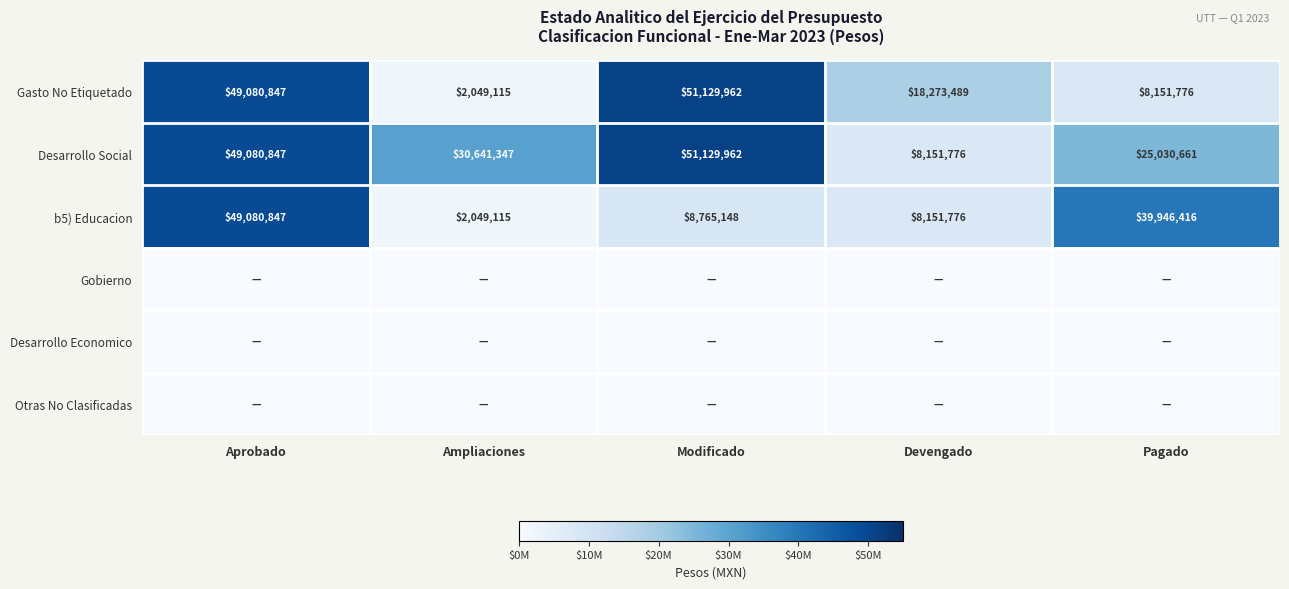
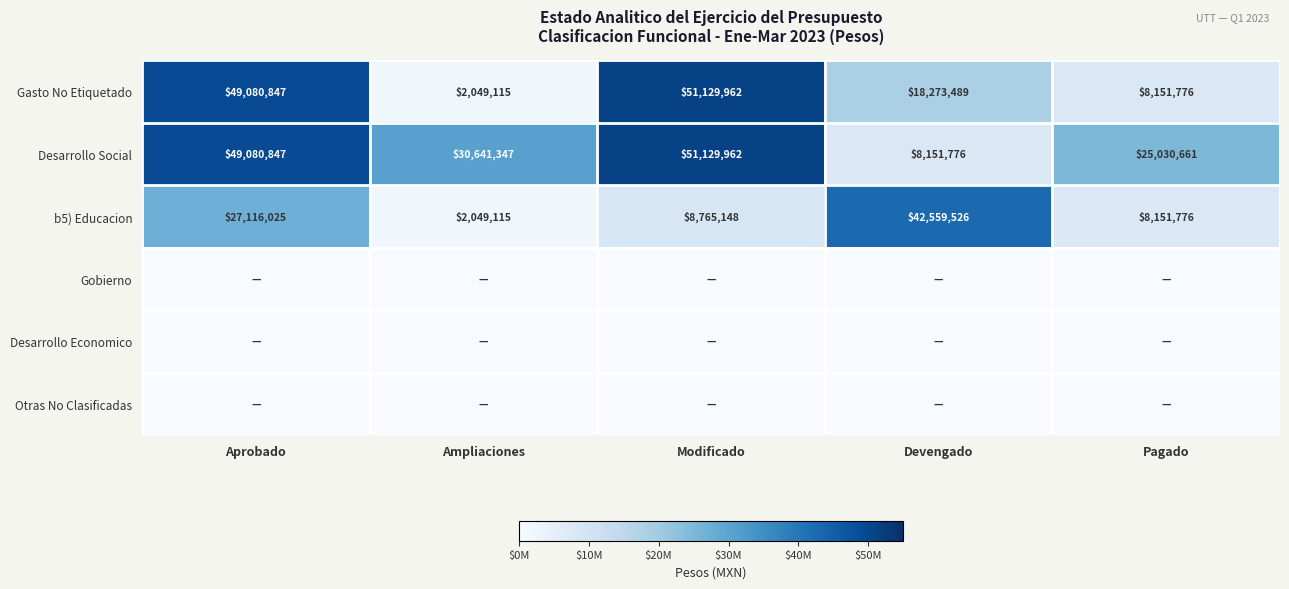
b5) Educacion, Aprobado: $49,080,847 -> $27,116,025
b5) Educacion, Devengado: $8,151,776 -> $42,559,526
b5) Educacion, Pagado: $39,946,416 -> $8,151,776
